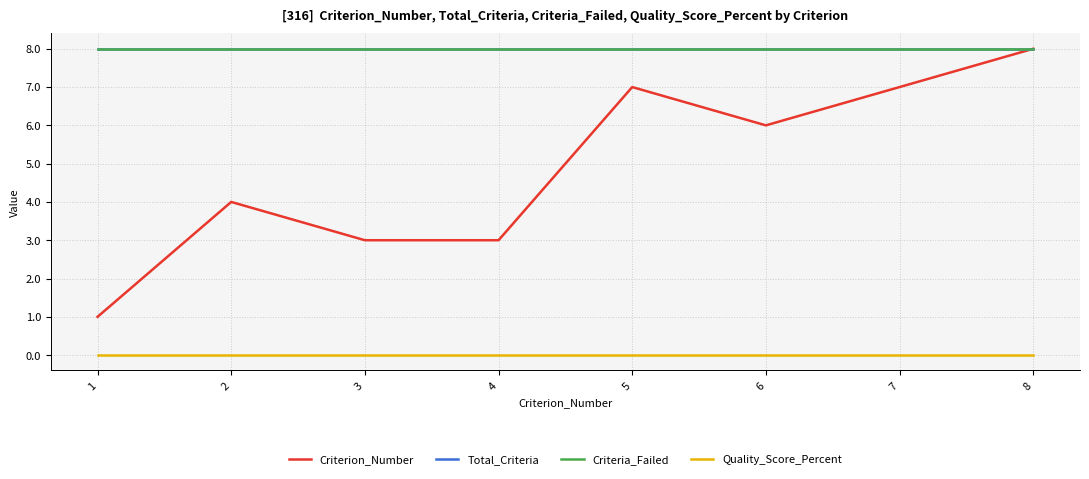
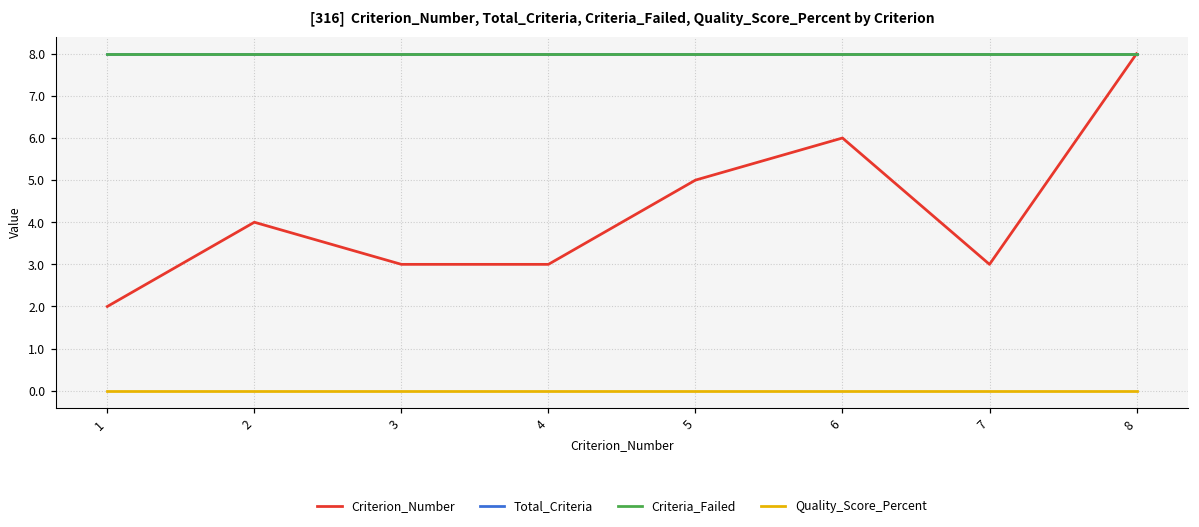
Criterion_Number, 1: 1 -> 2
Criterion_Number, 5: 7 -> 5
Criterion_Number, 7: 7 -> 3
